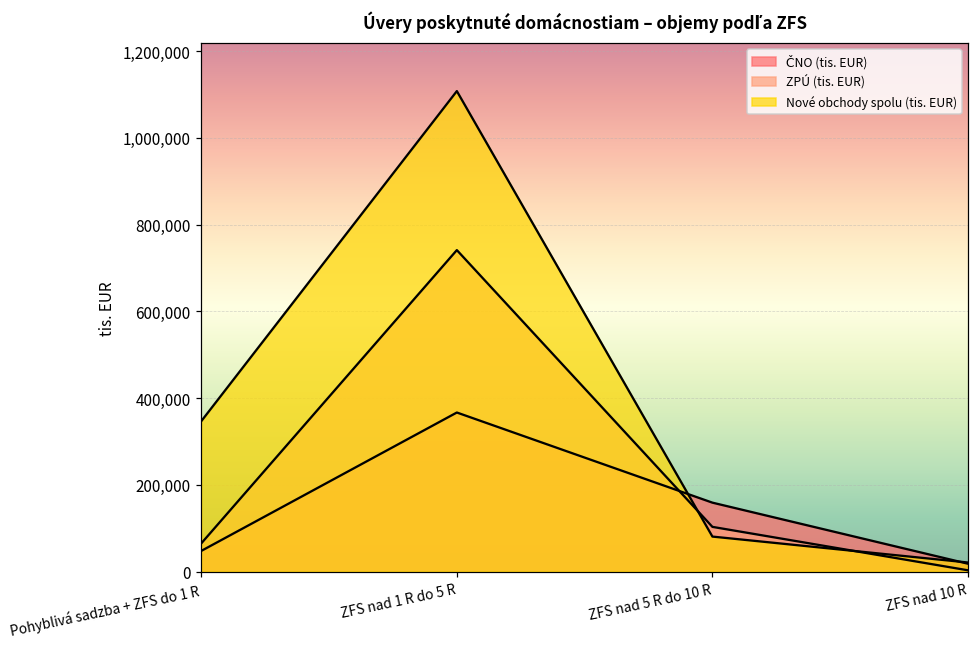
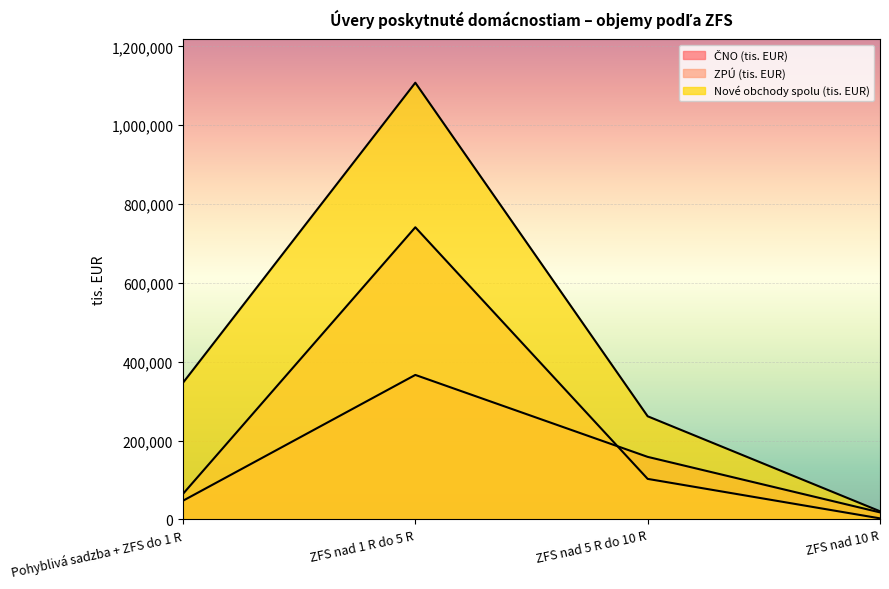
Nové obchody spolu (tis. EUR), ZFS nad 5 R do 10 R: 80,000 -> 260,000
